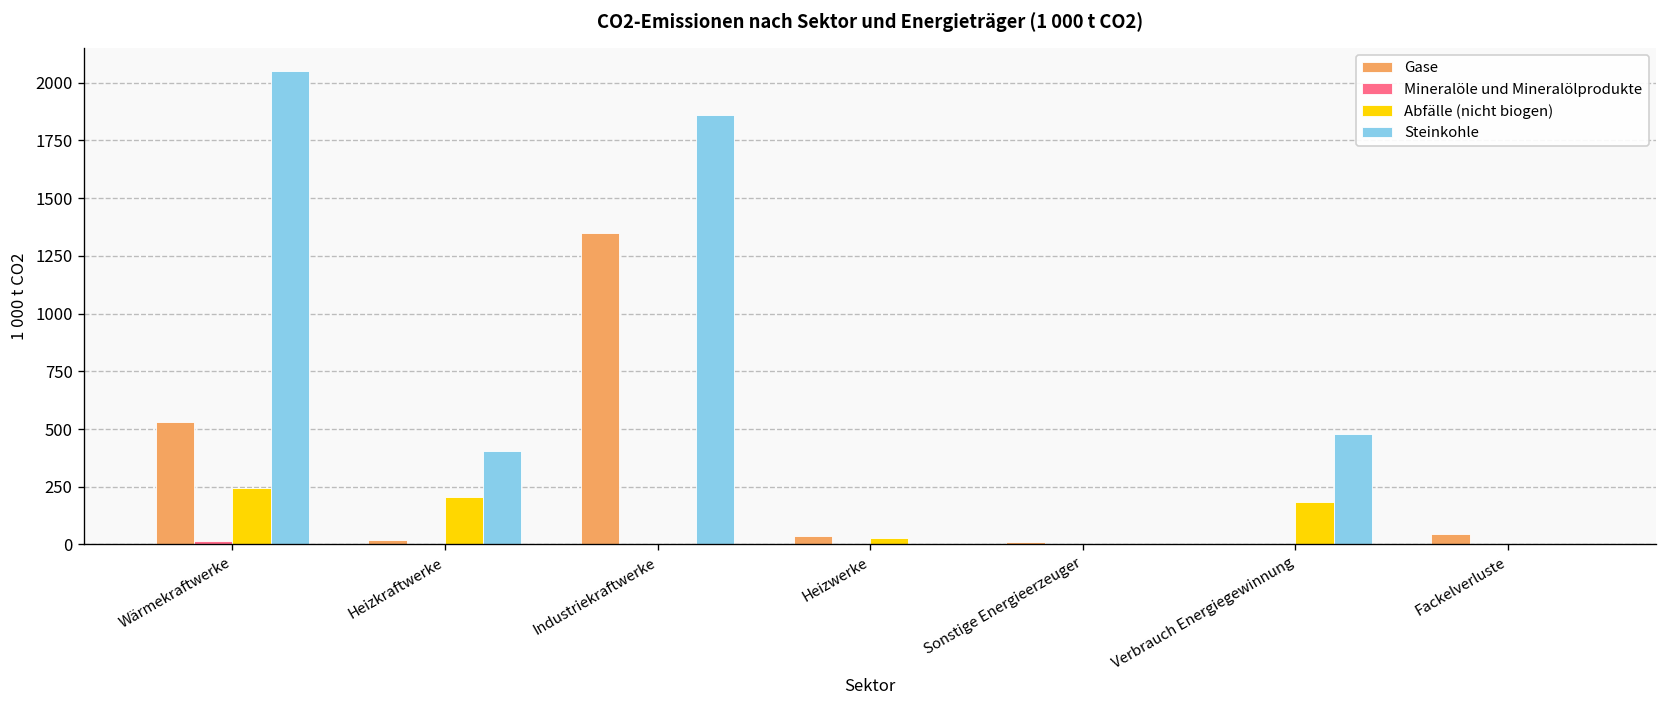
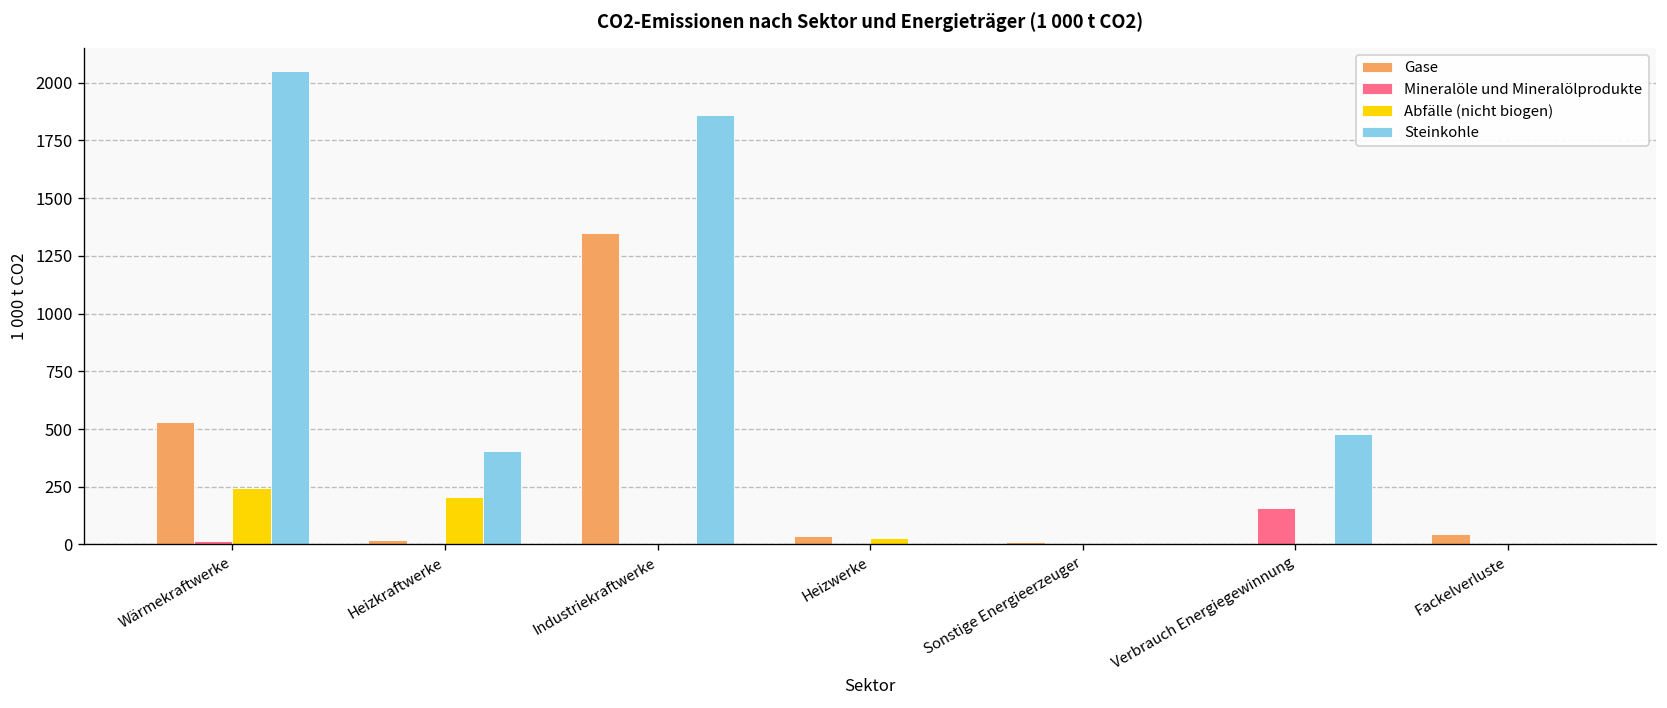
Mineralöle und Mineralölprodukte, Verbrauch Energiegewinnung: 0 -> 160
Abfälle (nicht biogen), Verbrauch Energiegewinnung: 180 -> 0
